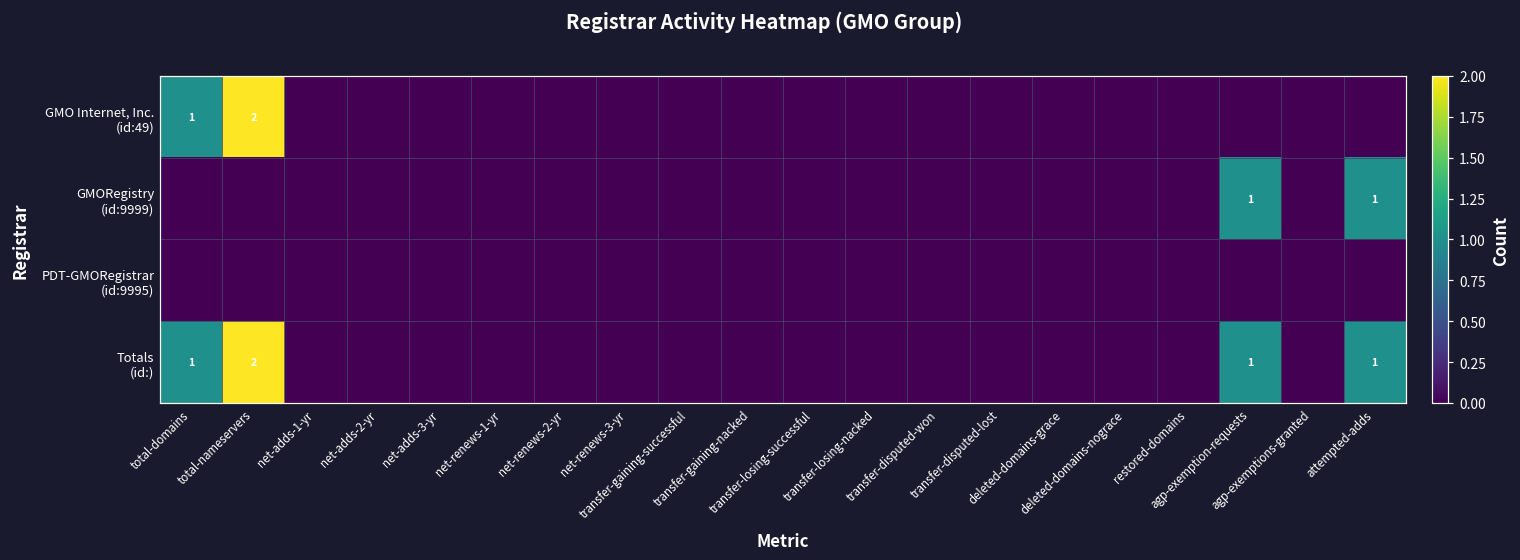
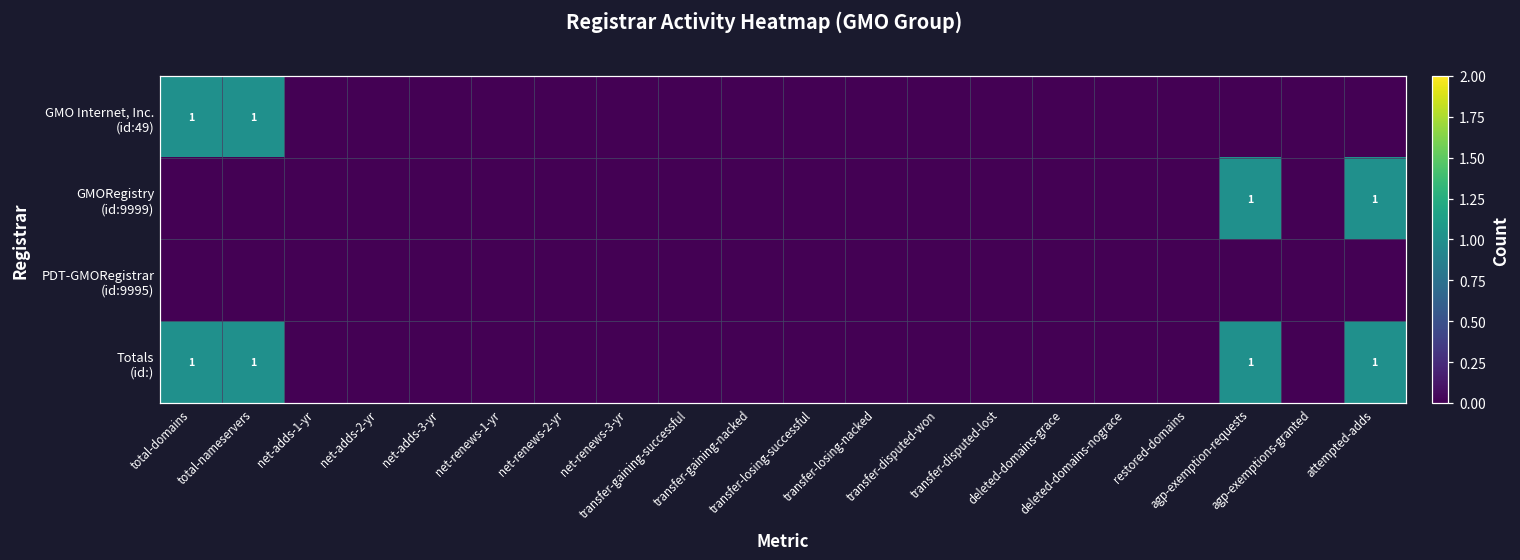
GMO Internet, Inc. (id:49), total-nameservers: 2 -> 1
Totals (id:), total-nameservers: 2 -> 1
